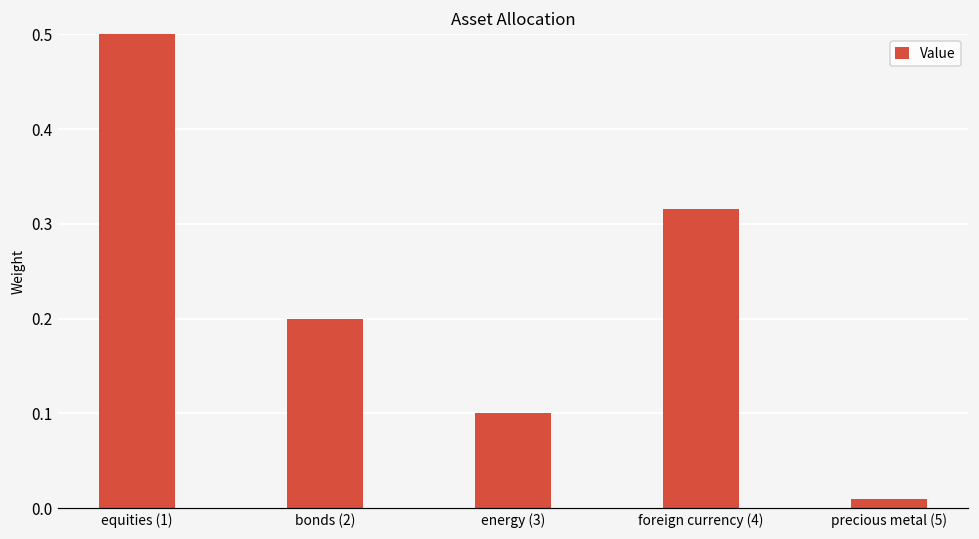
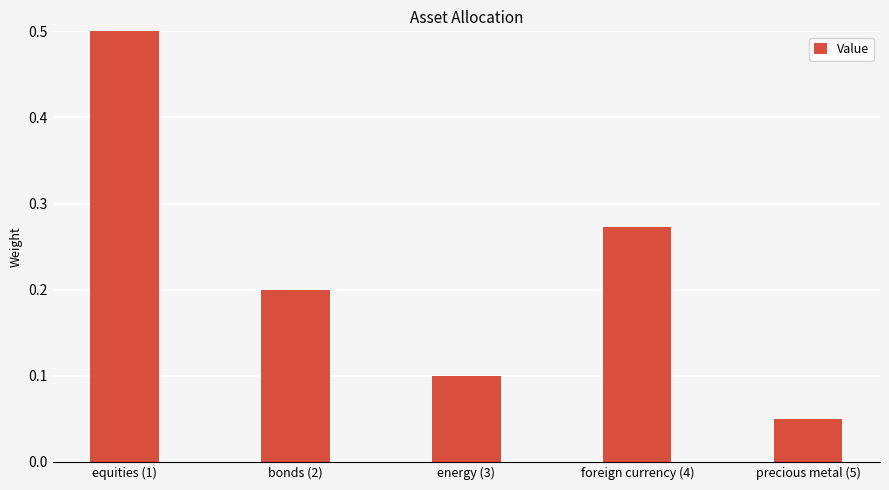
foreign currency (4): 0.32 -> 0.27
precious metal (5): 0.01 -> 0.05
